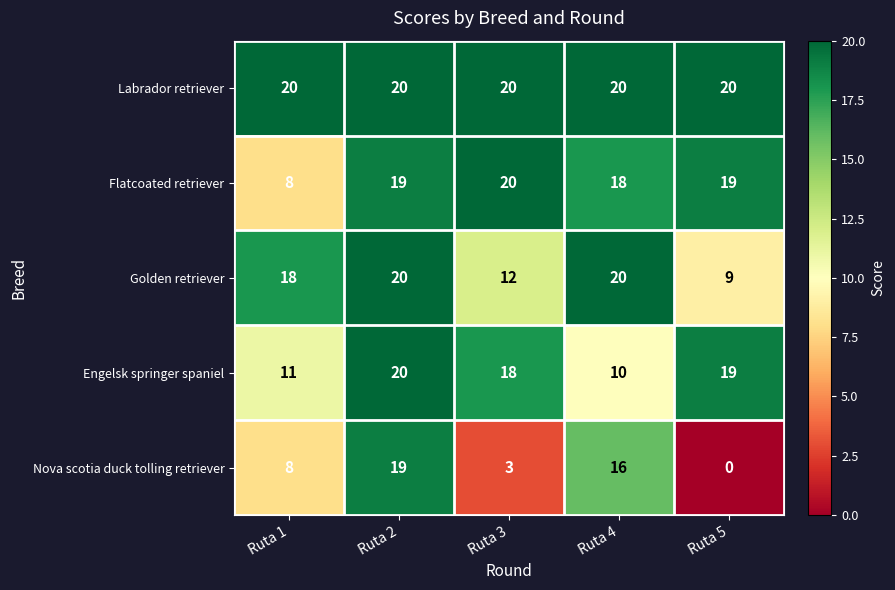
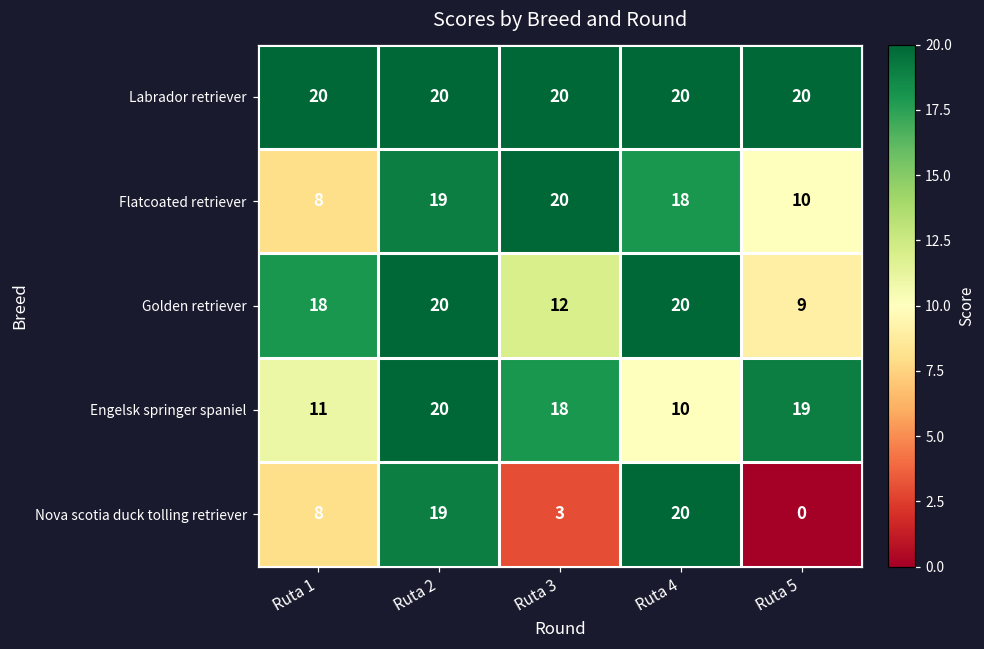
Flatcoated retriever, Ruta 5: 19 -> 10
Nova scotia duck tolling retriever, Ruta 4: 16 -> 20
